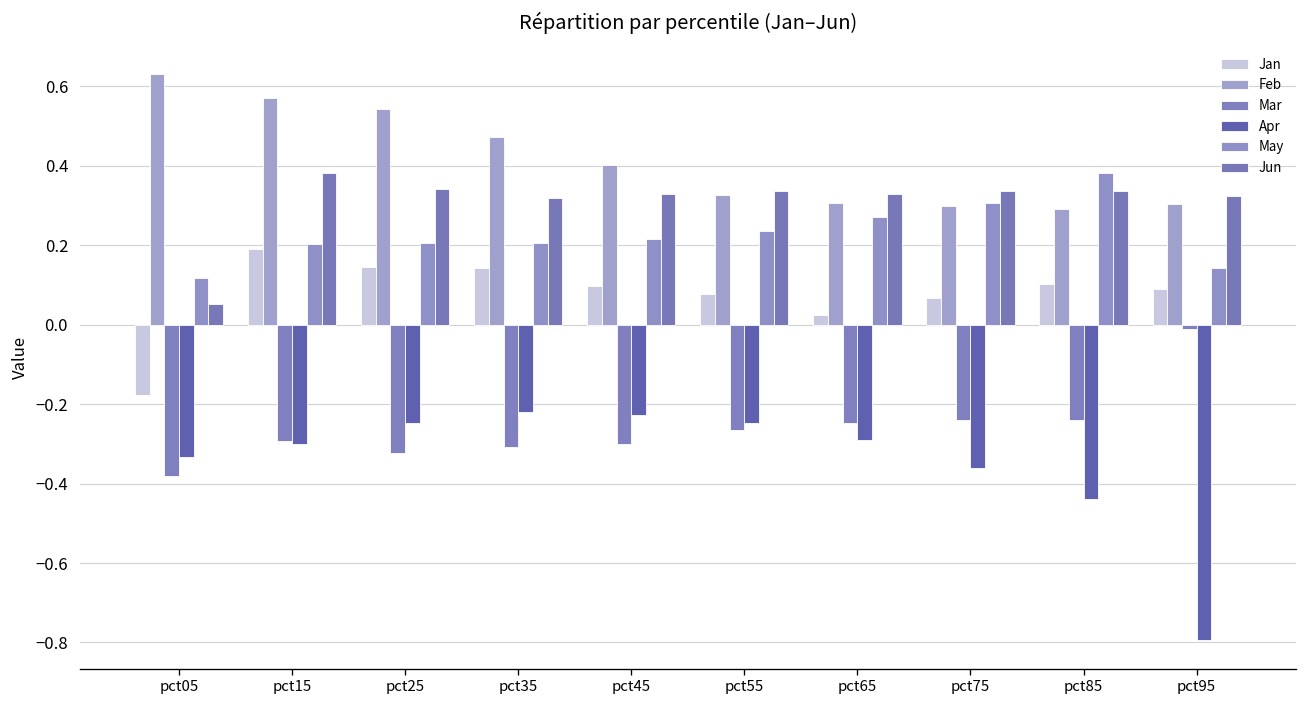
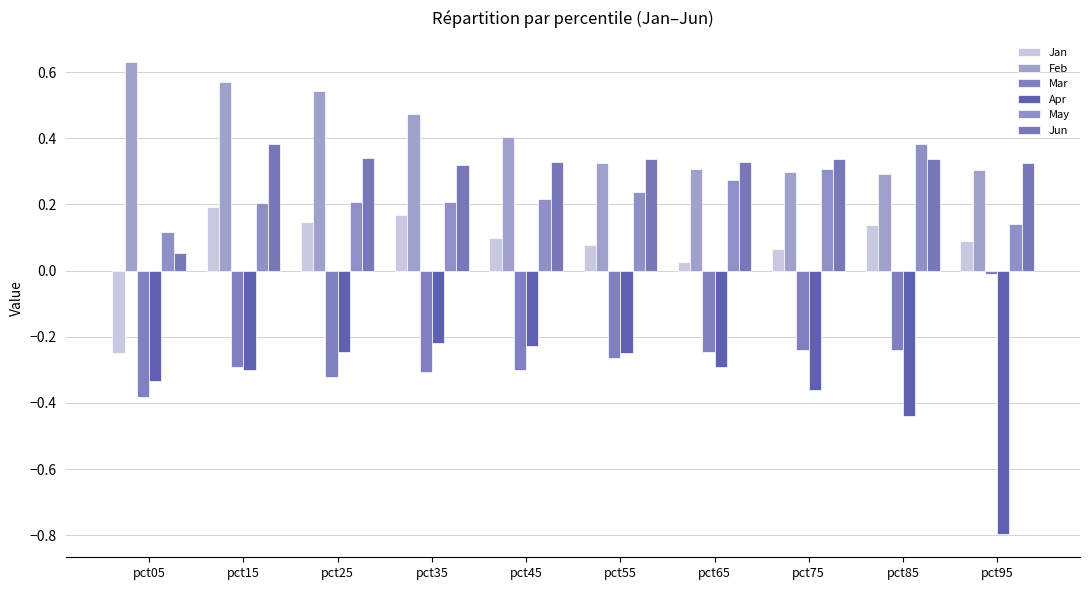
Jan, pct05: -0.18 -> -0.25
Jan, pct35: 0.14 -> 0.17
Jan, pct85: 0.10 -> 0.14
